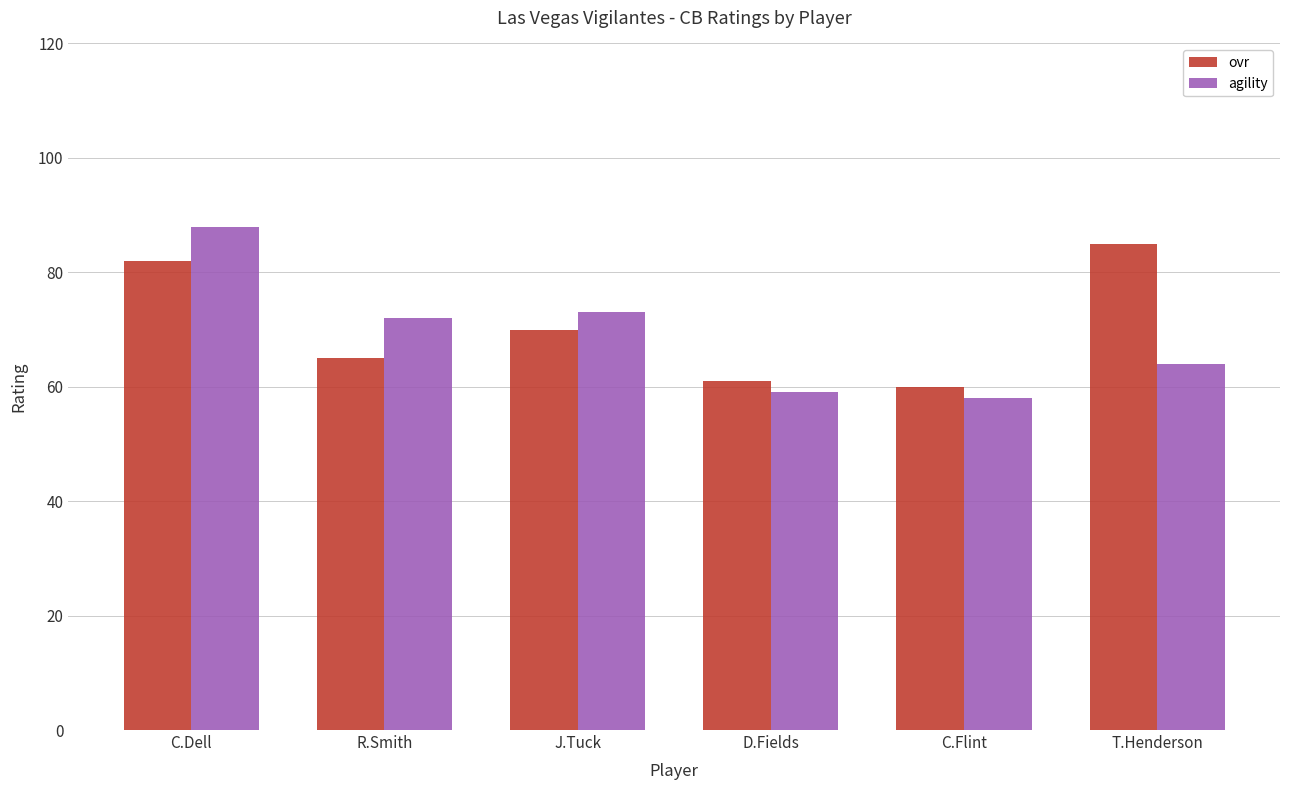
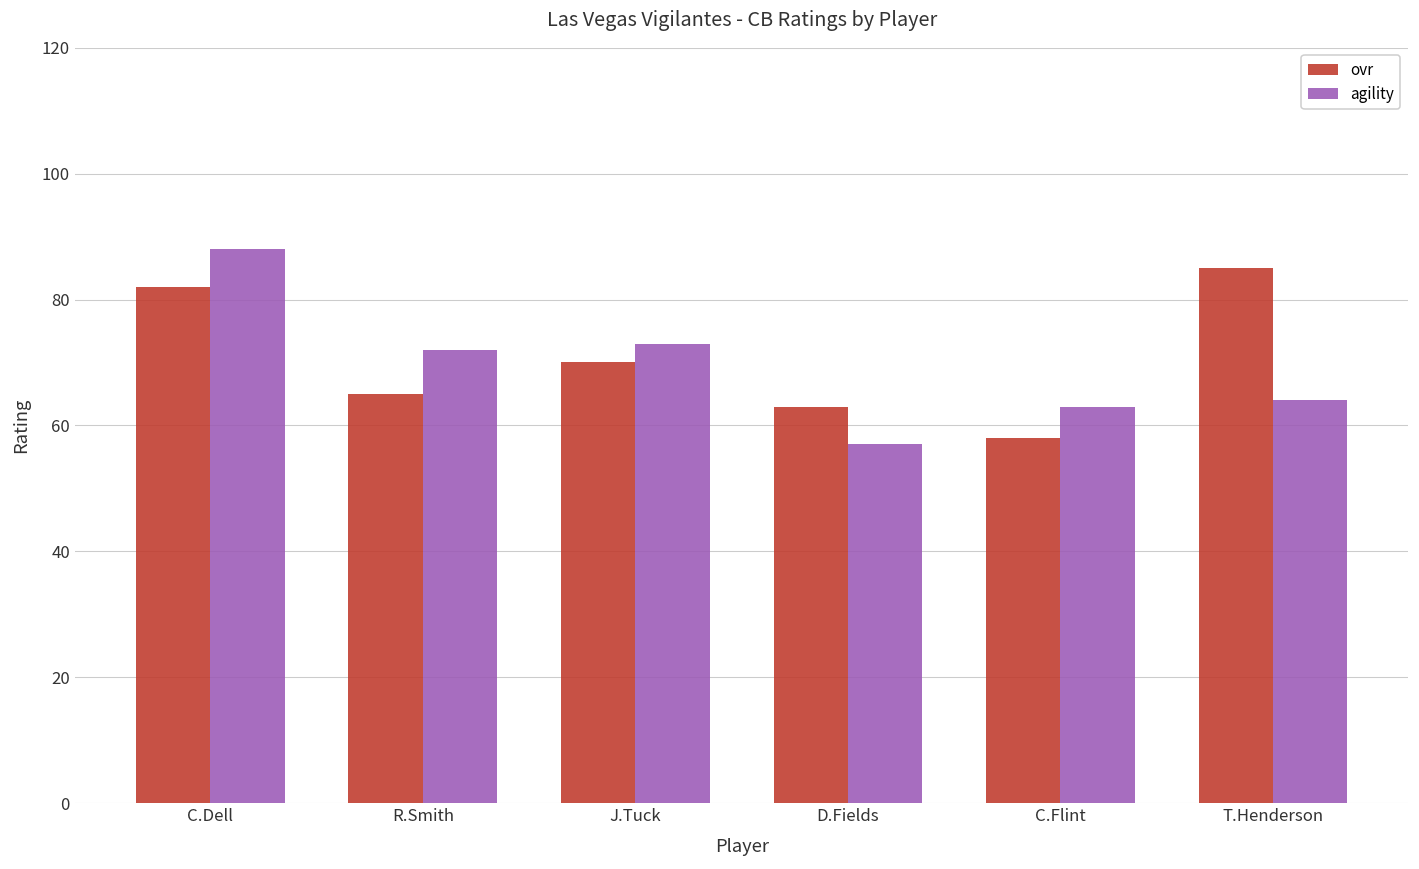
ovr, D.Fields: 61 -> 63
agility, D.Fields: 59 -> 57
ovr, C.Flint: 60 -> 58
agility, C.Flint: 58 -> 63
